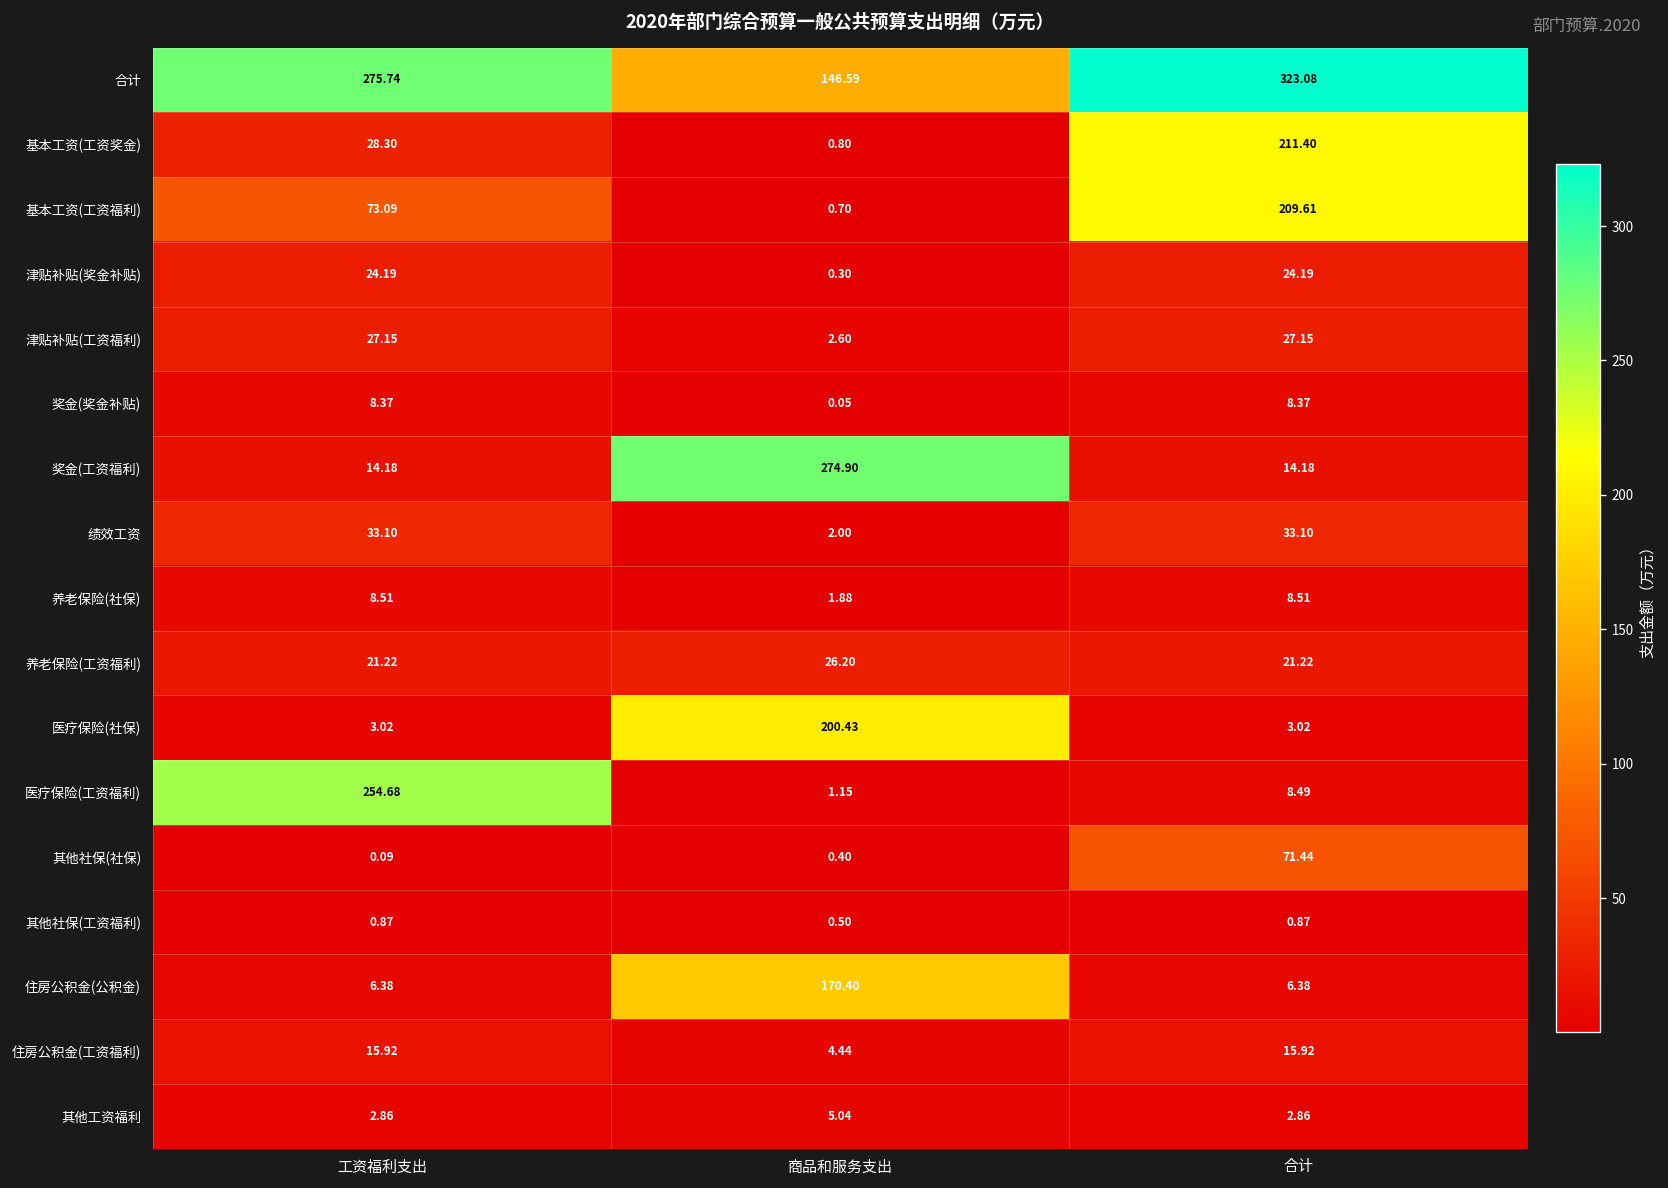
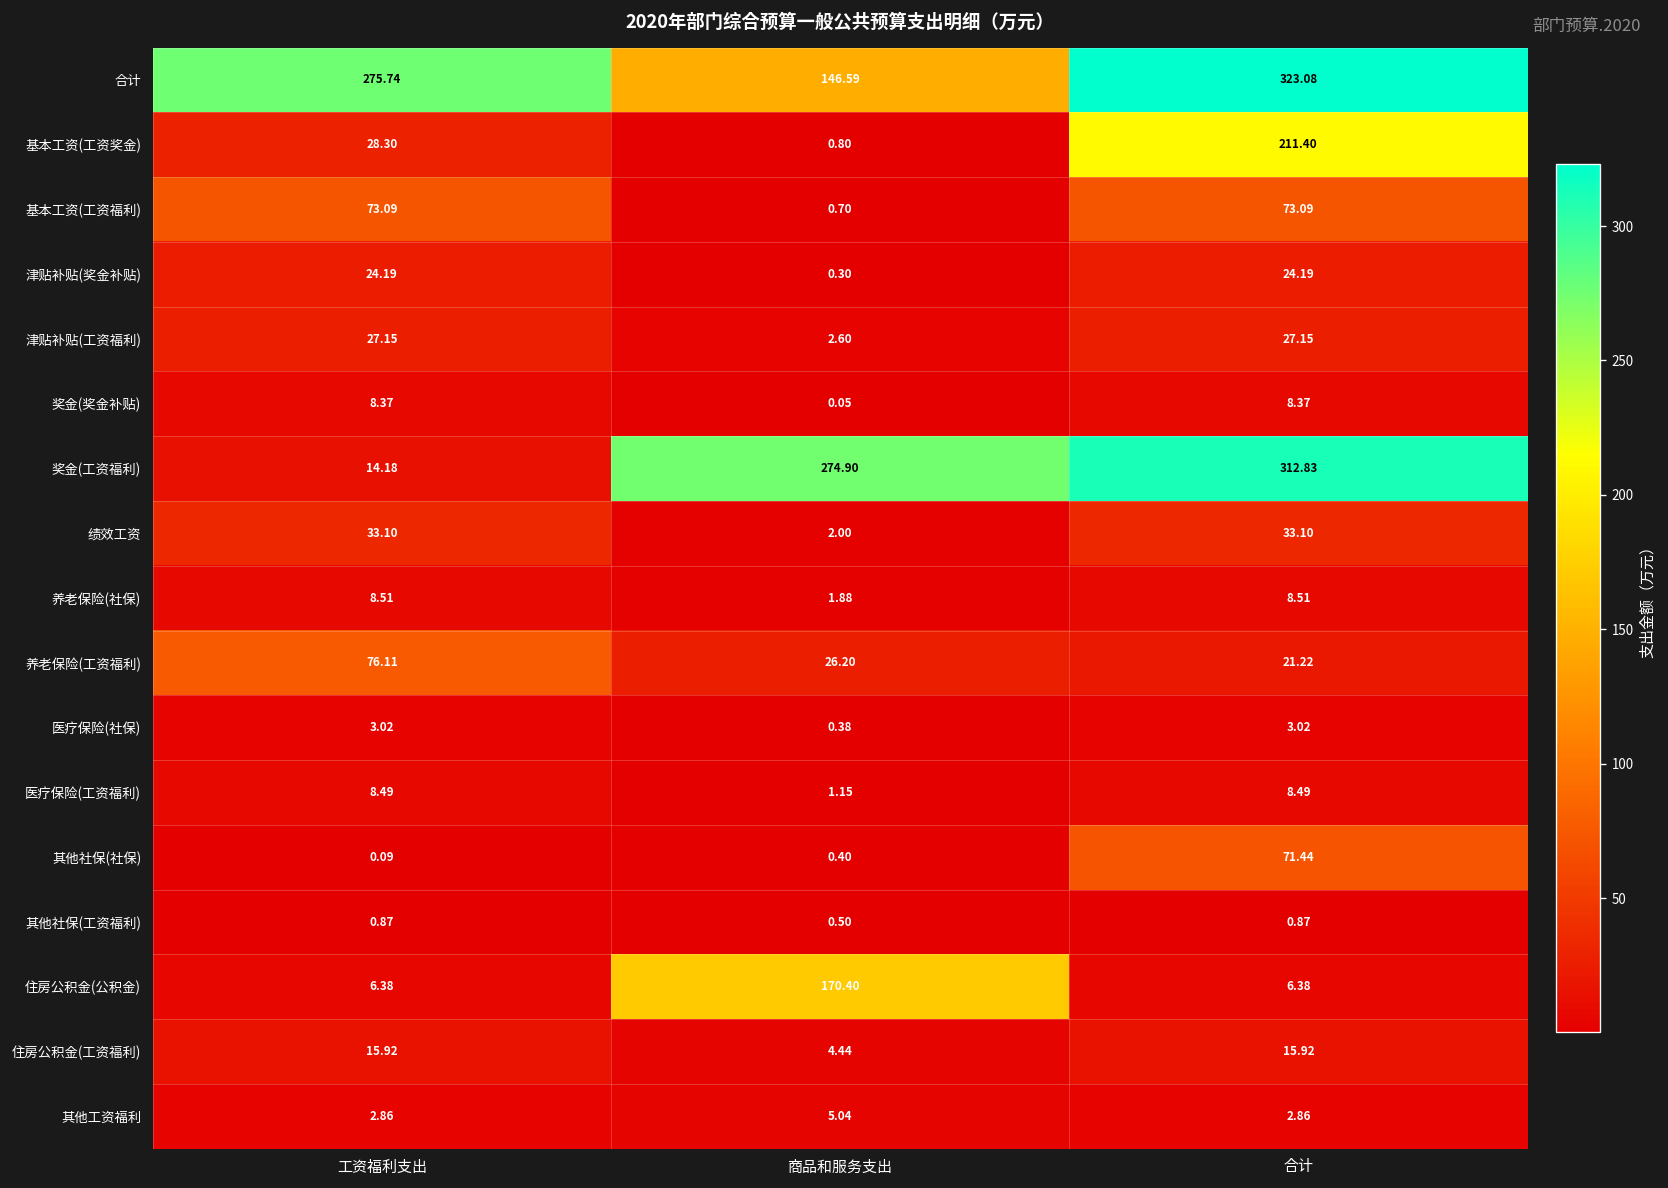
基本工资(工资福利), 合计: 209.61 -> 73.09
奖金(工资福利), 合计: 14.18 -> 312.83
养老保险(工资福利), 工资福利支出: 21.22 -> 76.11
医疗保险(社保), 商品和服务支出: 200.43 -> 0.38
医疗保险(工资福利), 工资福利支出: 254.68 -> 8.49
